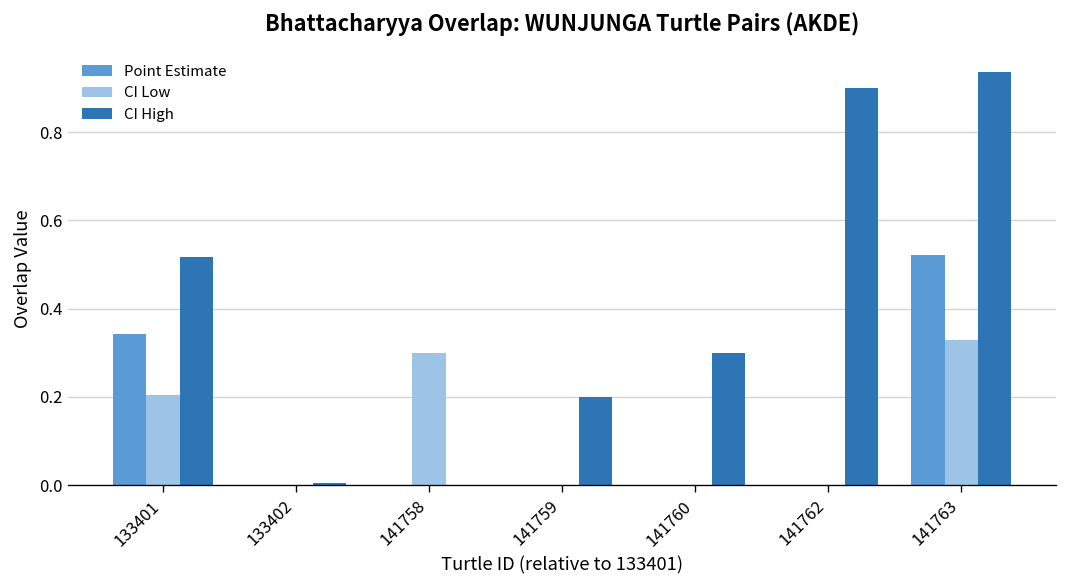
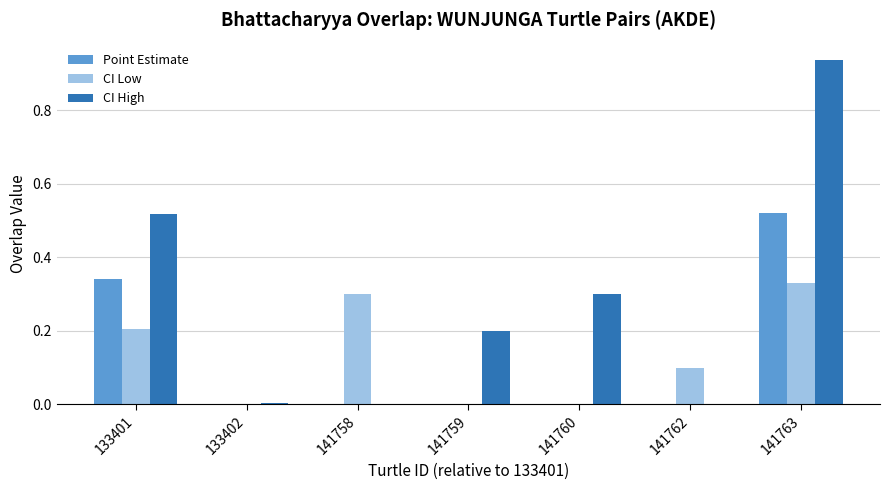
CI Low, 141762: 0.0 -> 0.1
CI High, 141762: 0.9 -> 0.0
